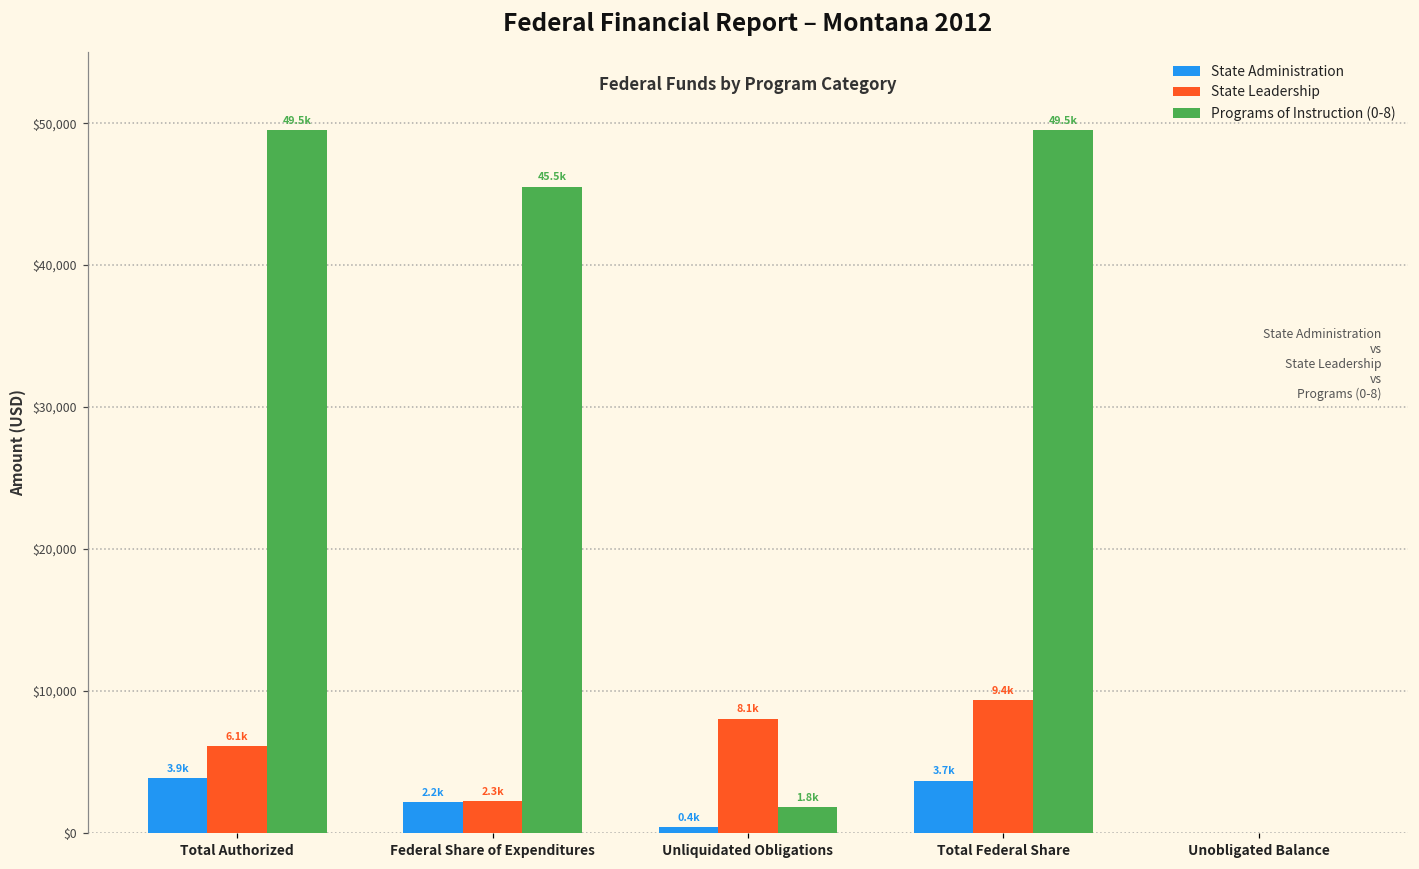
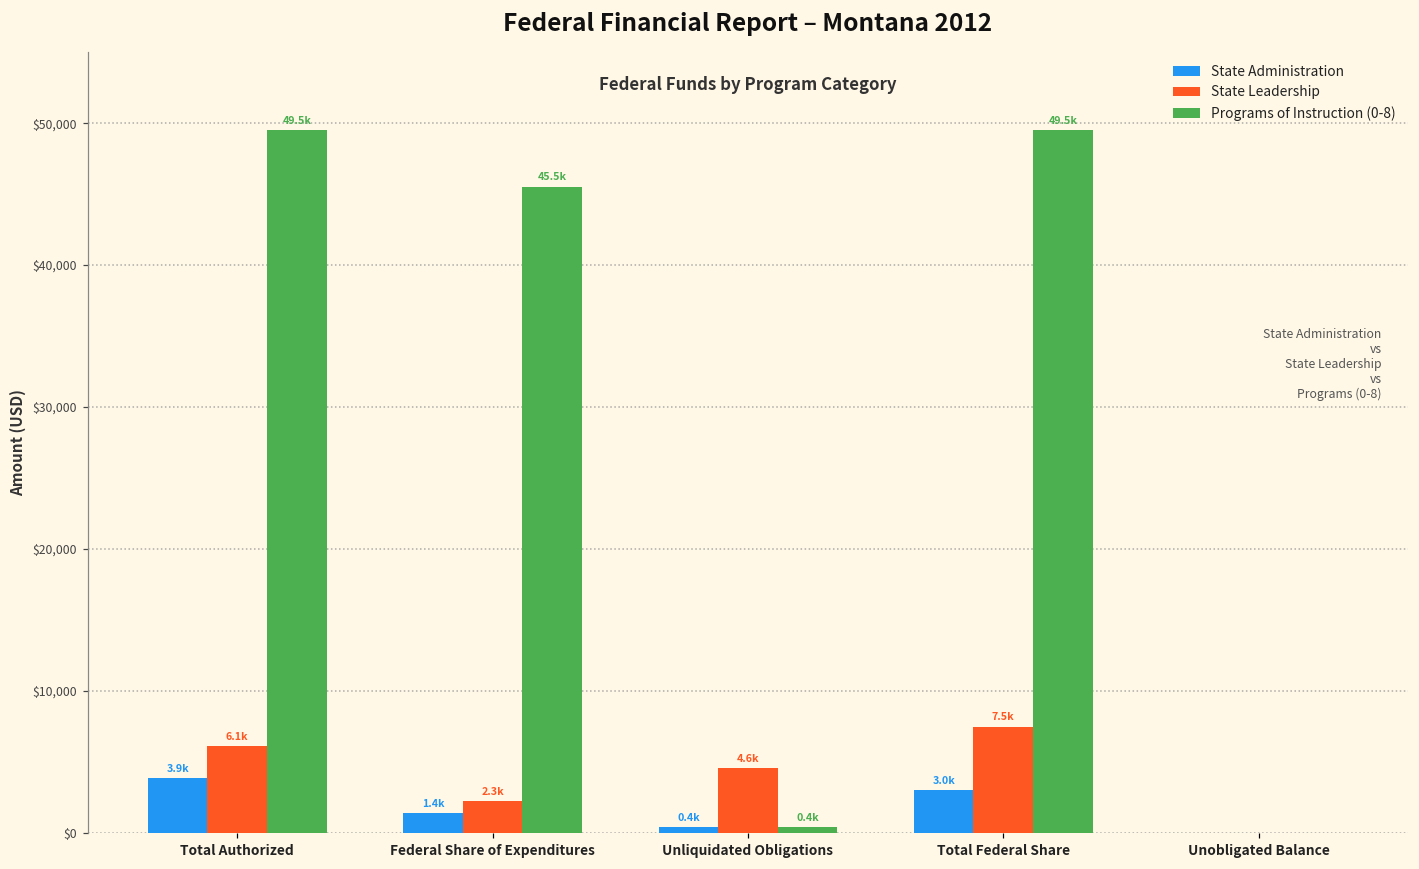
State Administration, Federal Share of Expenditures: 2.2k -> 1.4k
State Leadership, Unliquidated Obligations: 8.1k -> 4.6k
Programs of Instruction (0-8), Unliquidated Obligations: 1.8k -> 0.4k
State Administration, Total Federal Share: 3.7k -> 3.0k
State Leadership, Total Federal Share: 9.4k -> 7.5k
